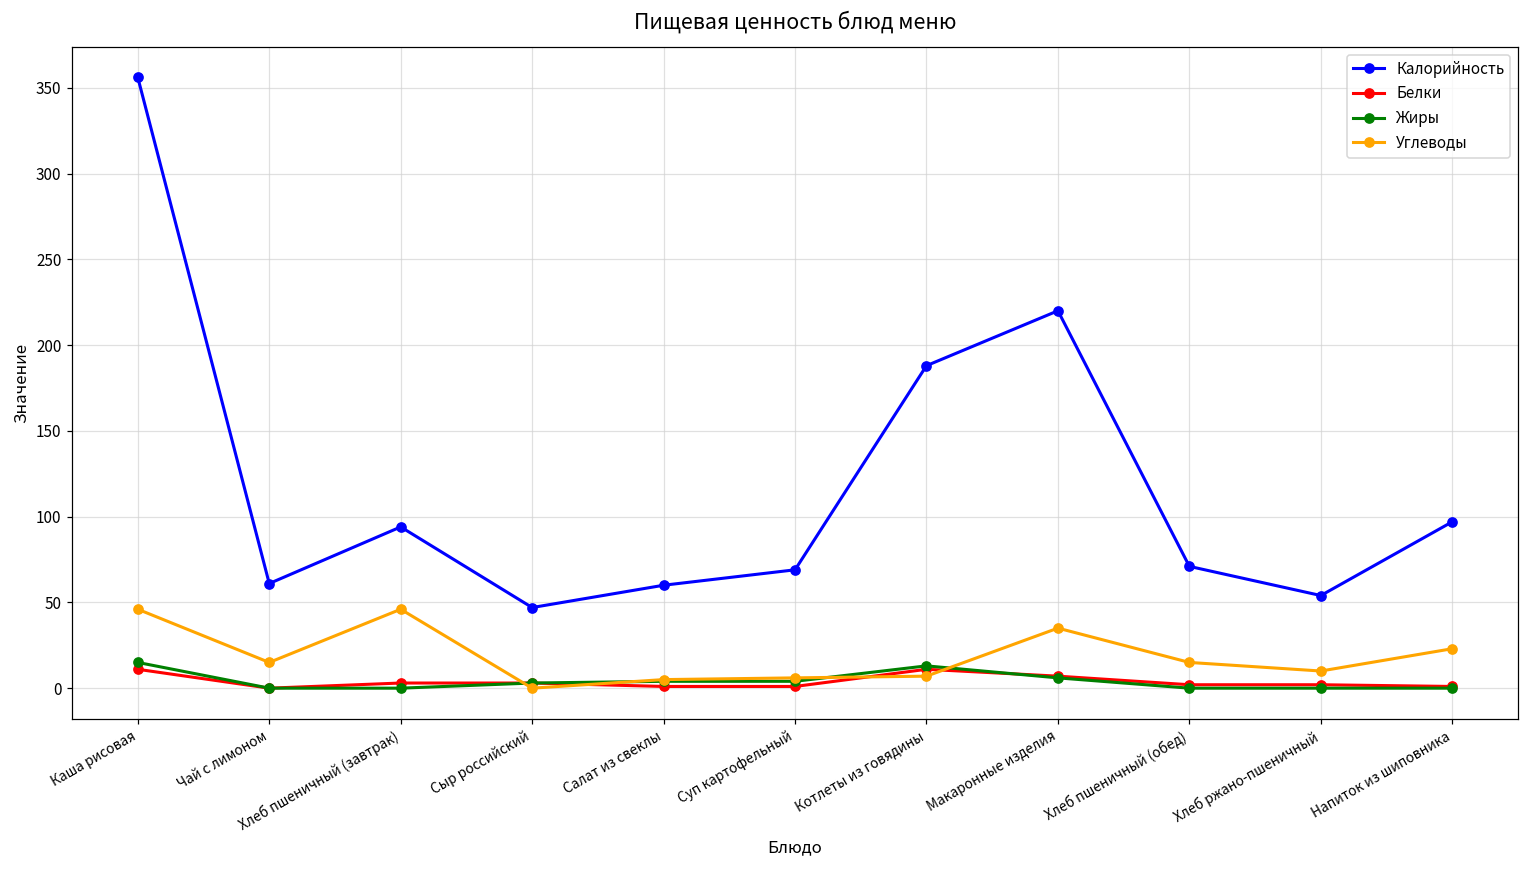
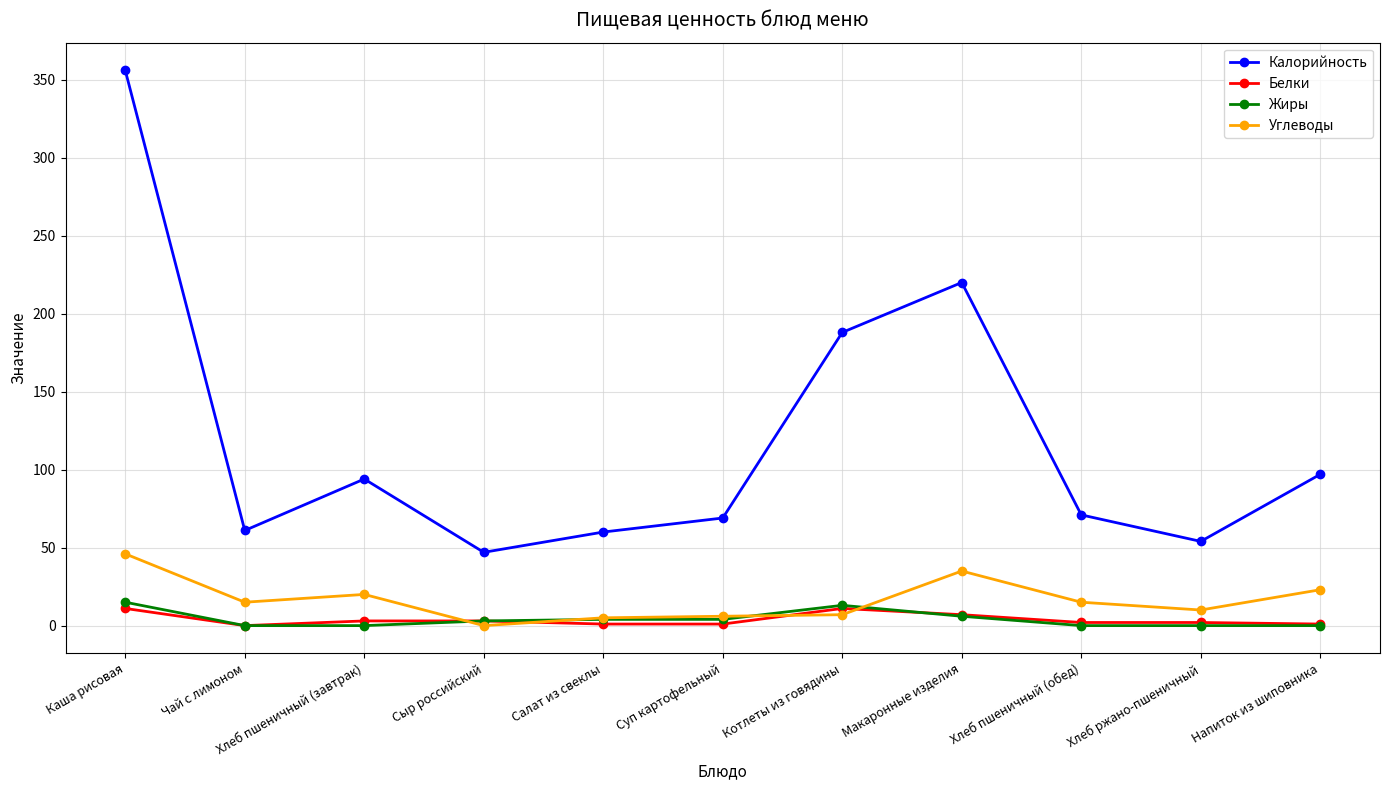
Углеводы, Хлеб пшеничный (завтрак): 46 -> 20
